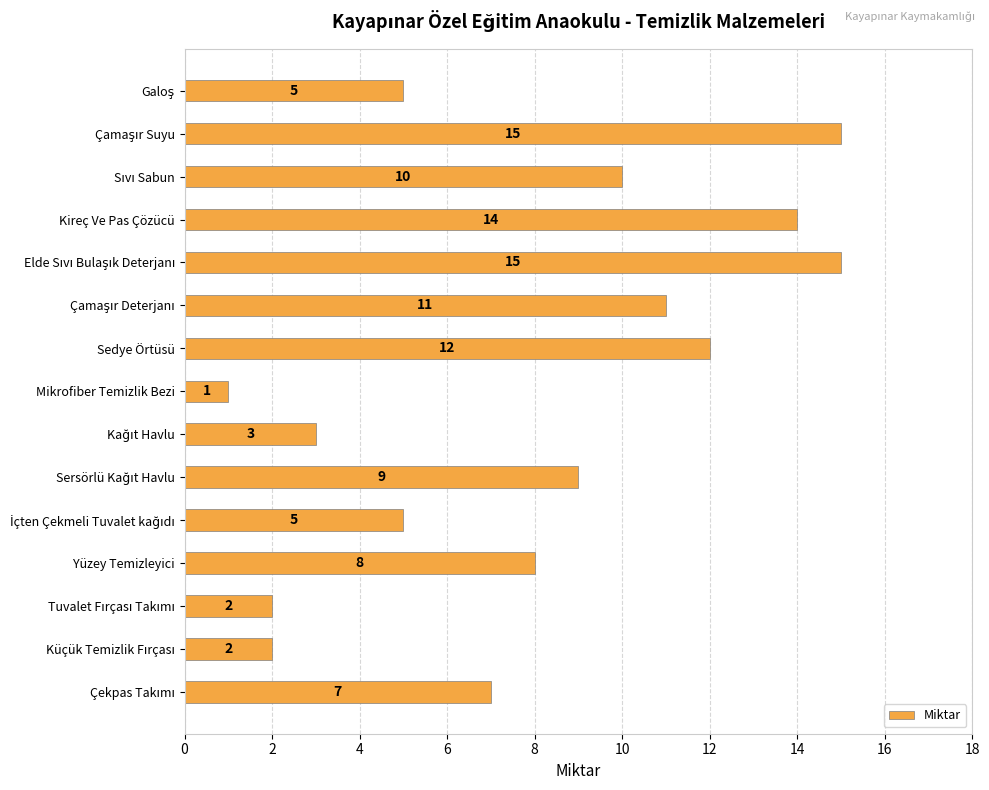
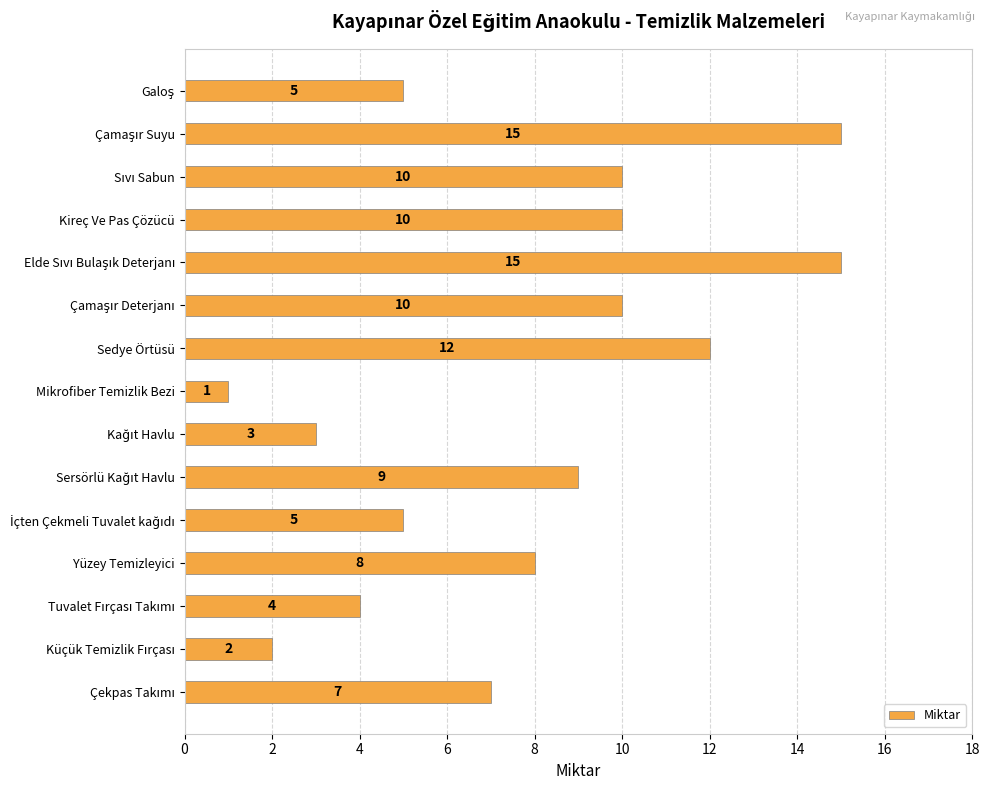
Kireç Ve Pas Çözücü: 14 -> 10
Çamaşır Deterjanı: 11 -> 10
Tuvalet Fırçası Takımı: 2 -> 4
